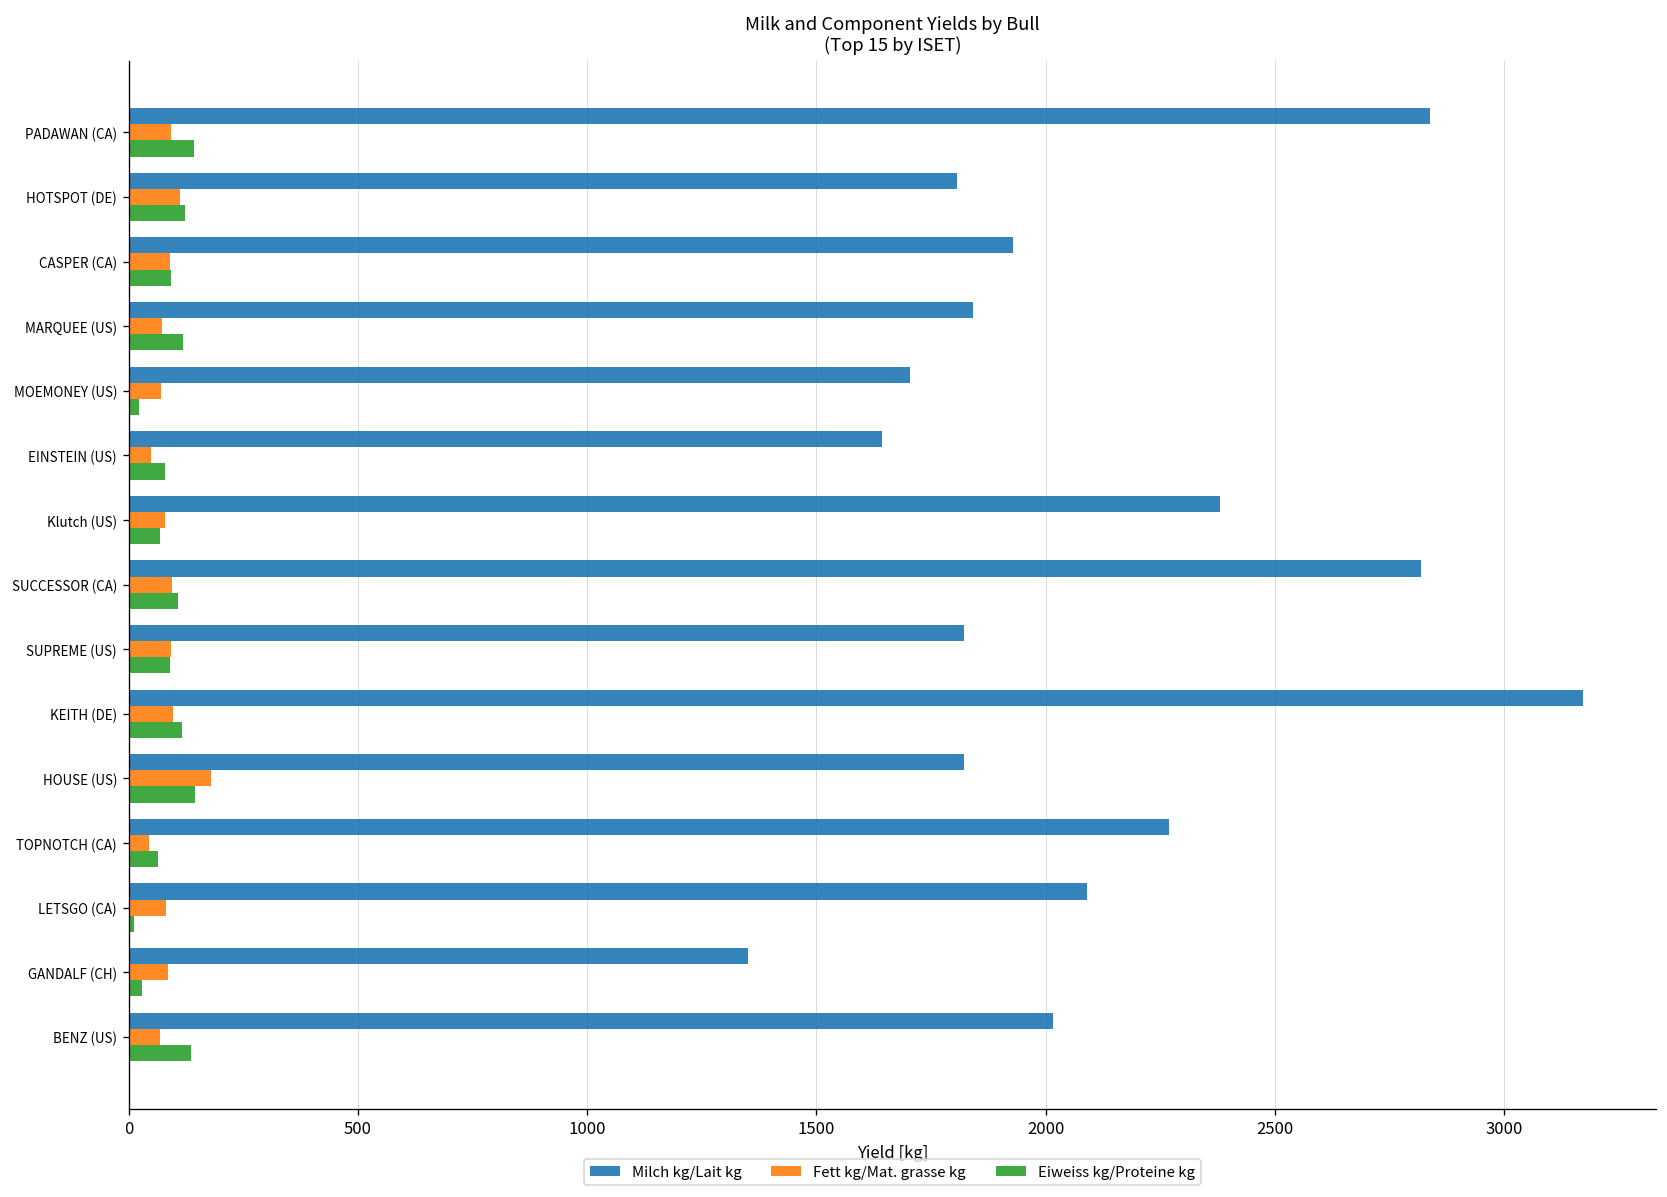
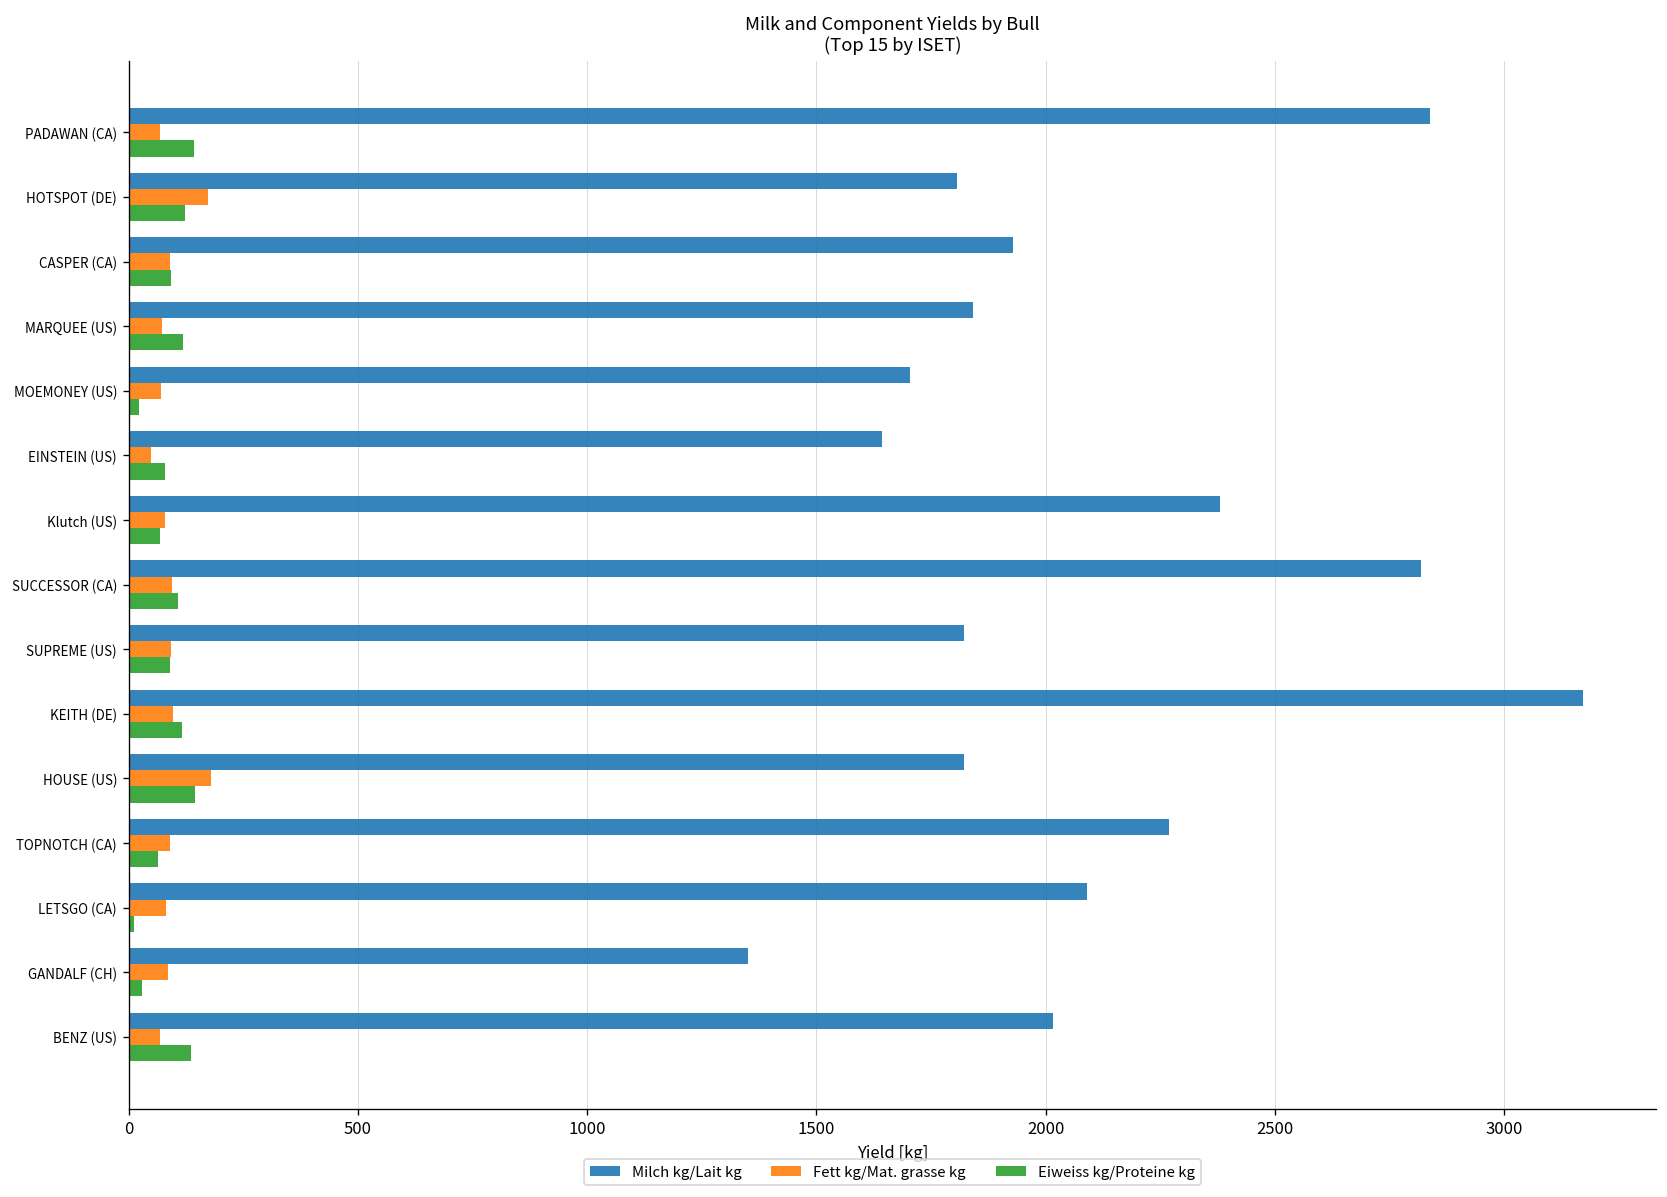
Fett kg/Mat. grasse kg, PADAWAN (CA): 90 -> 70
Fett kg/Mat. grasse kg, HOTSPOT (DE): 110 -> 170
Fett kg/Mat. grasse kg, TOPNOTCH (CA): 50 -> 90
